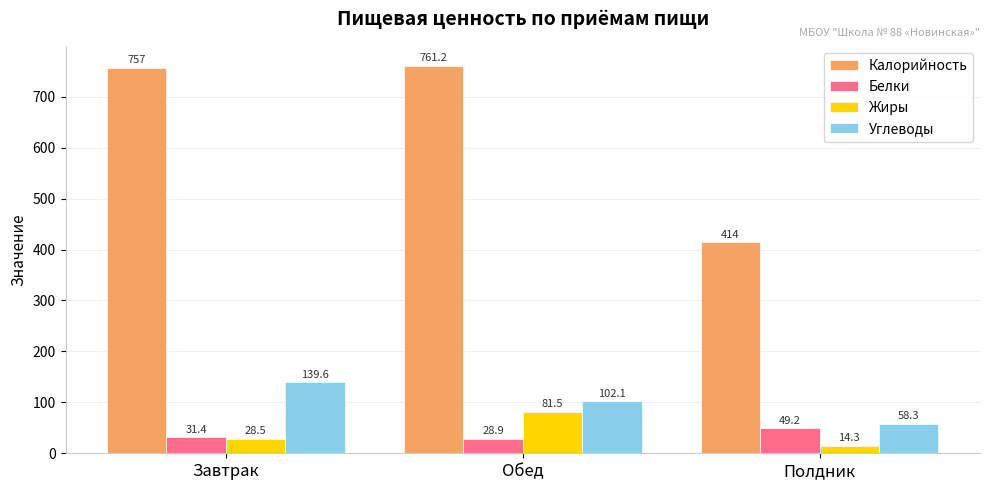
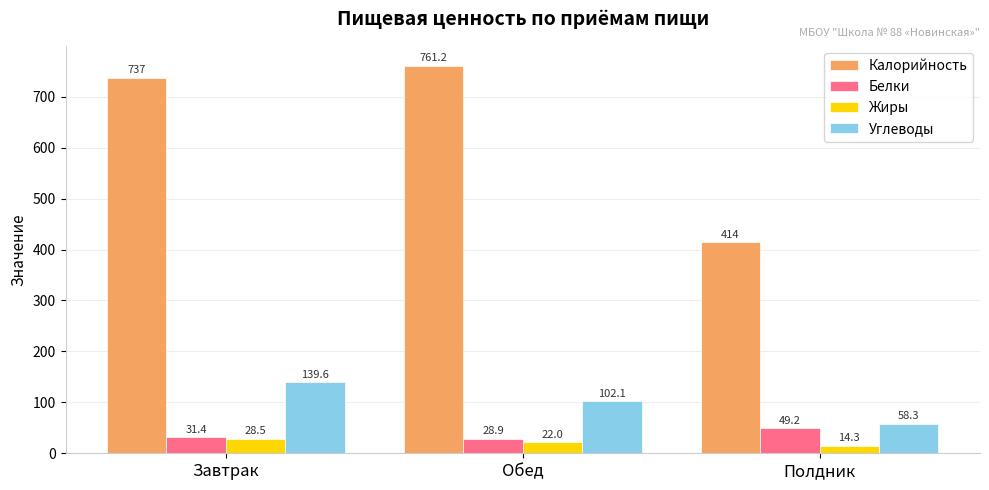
Калорийность, Завтрак: 757 -> 737
Жиры, Обед: 81.5 -> 22.0
